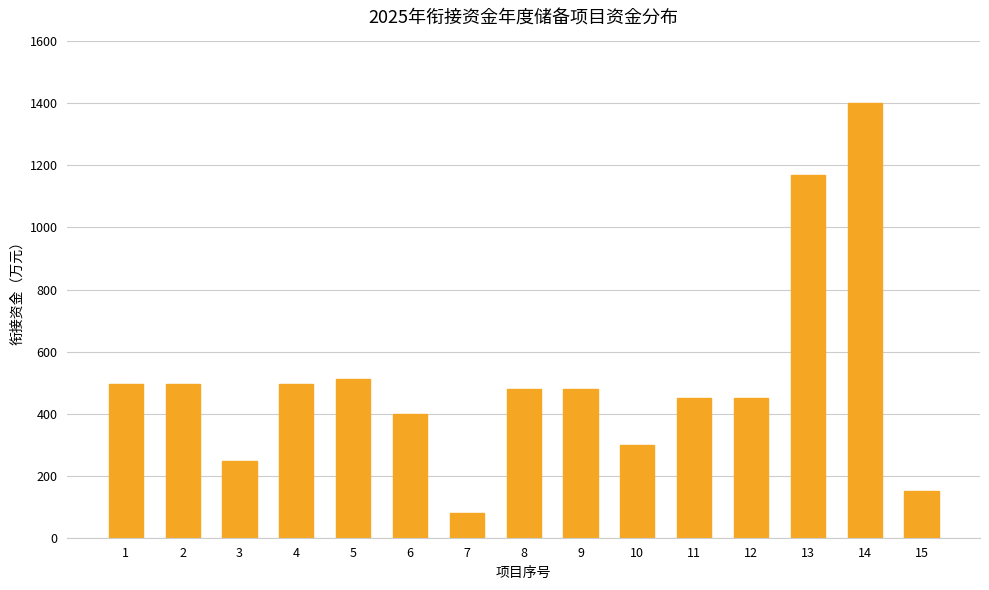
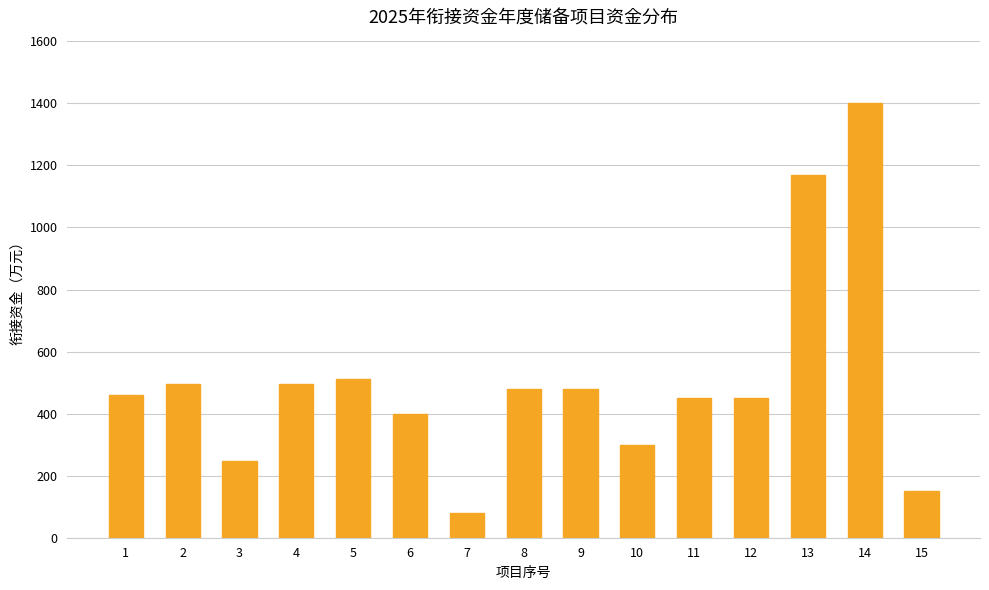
1: 500 -> 460
